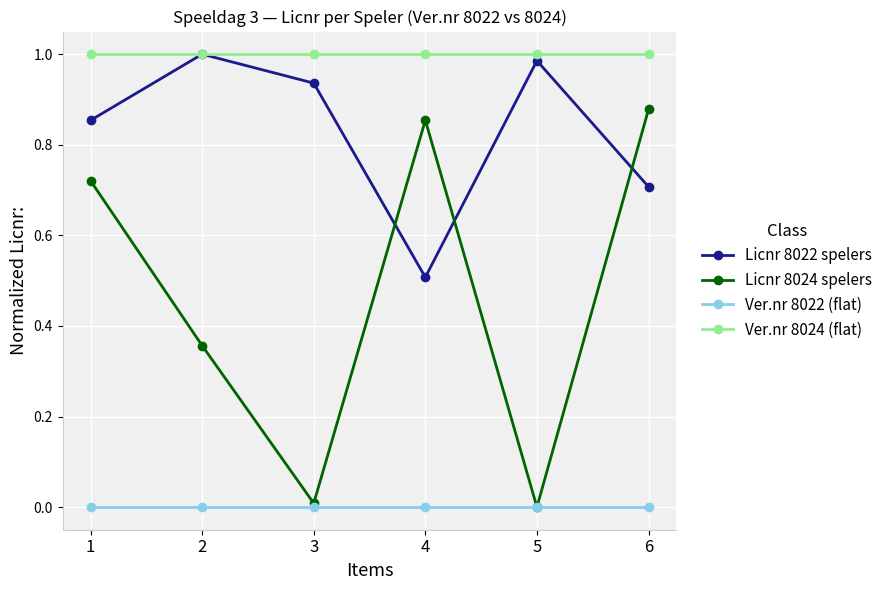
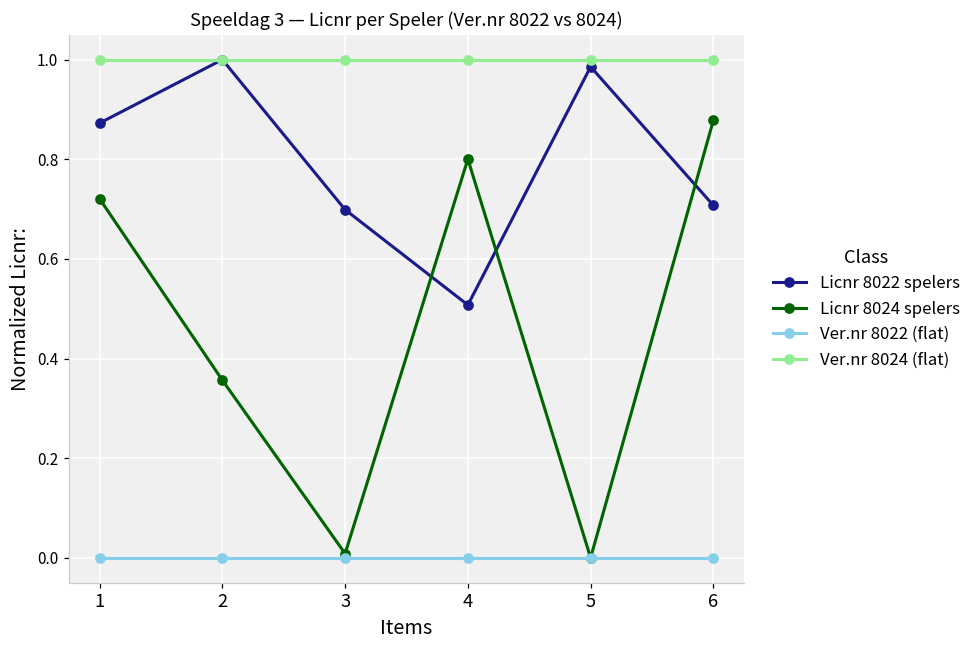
Licnr 8022 spelers, 1: 0.85 -> 0.87
Licnr 8022 spelers, 3: 0.94 -> 0.70
Licnr 8024 spelers, 4: 0.85 -> 0.80
